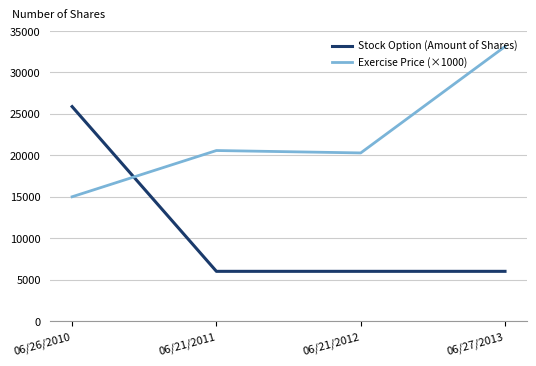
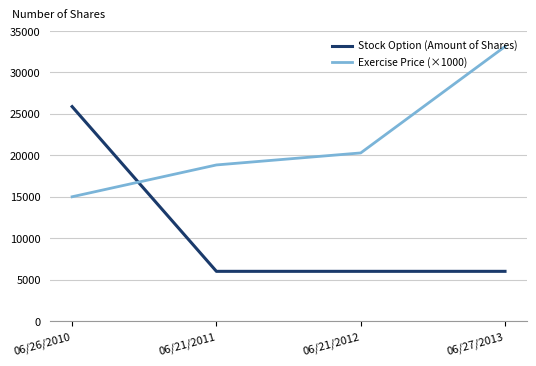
Exercise Price (×1000), 06/21/2011: 21000 -> 19000
